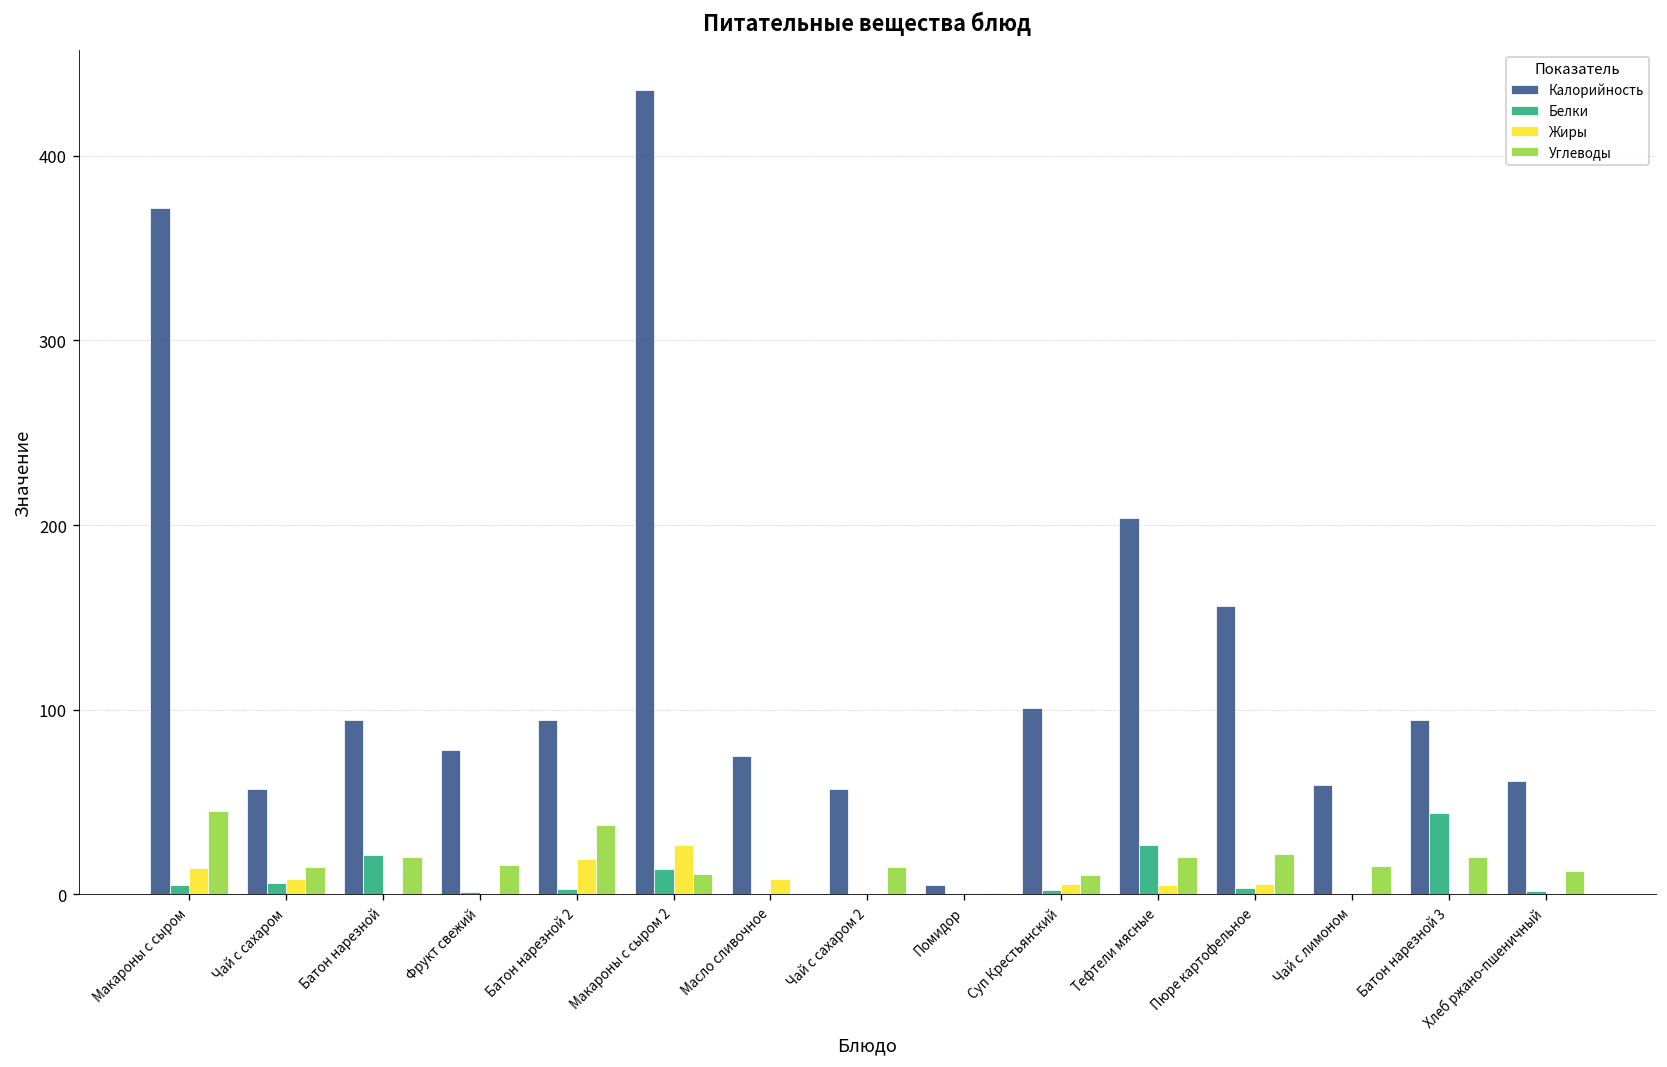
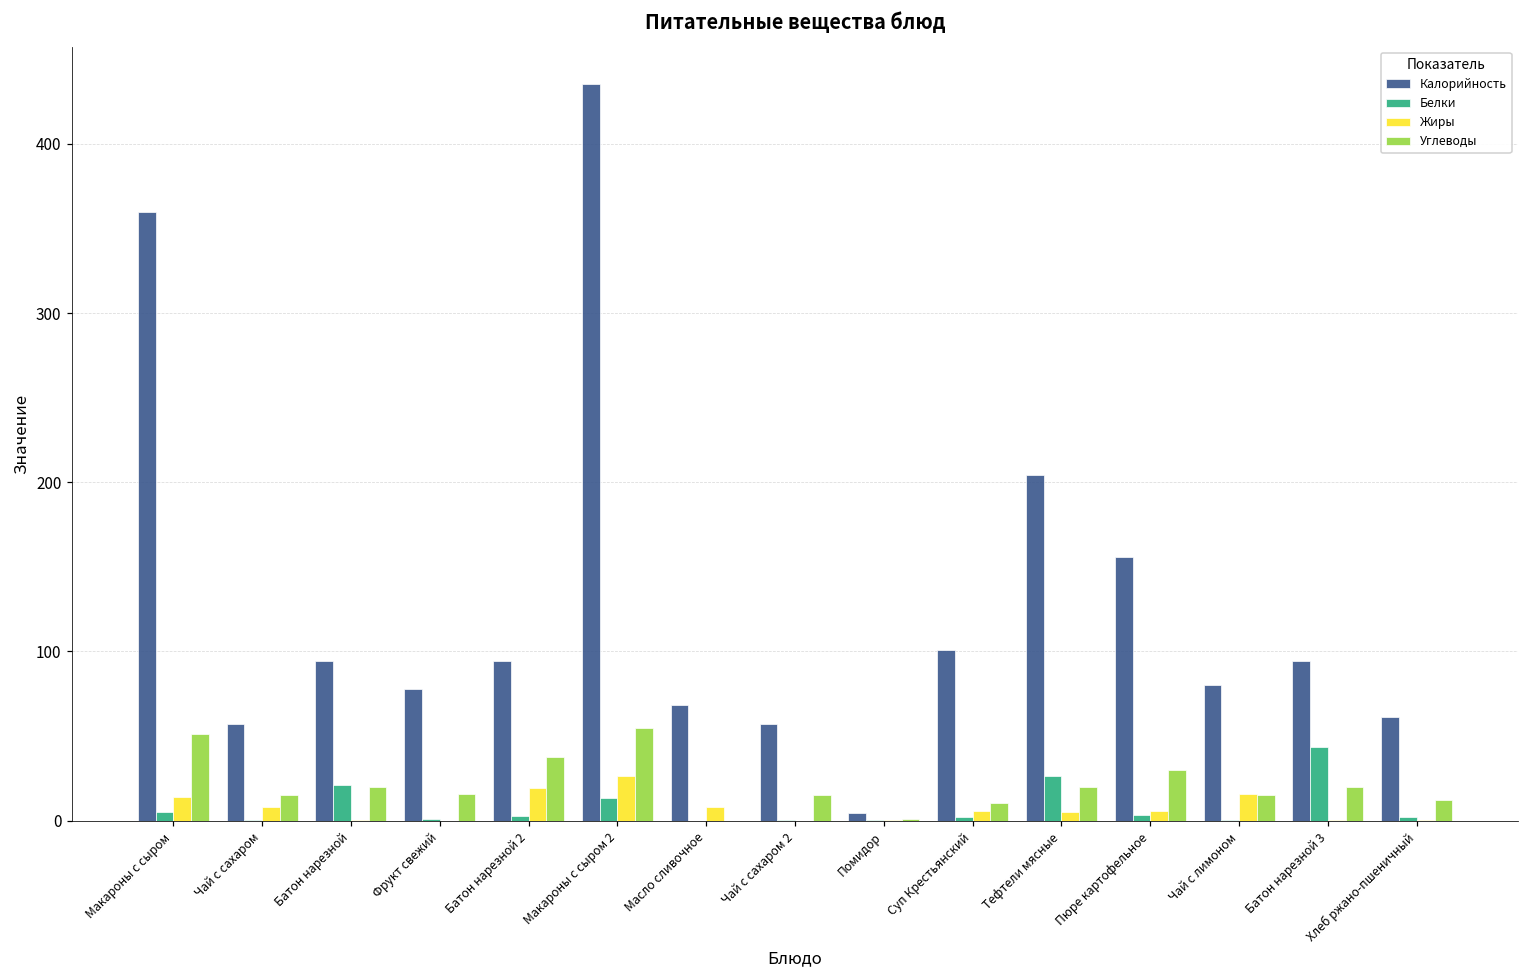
Калорийность, Макароны с сыром: 372 -> 360
Углеводы, Макароны с сыром: 45 -> 51
Белки, Чай с сахаром: 6 -> 0
Углеводы, Макароны с сыром 2: 11 -> 55
Калорийность, Масло сливочное: 75 -> 69
Углеводы, Пюре картофельное: 22 -> 30
Калорийность, Чай с лимоном: 59 -> 80
Жиры, Чай с лимоном: 0 -> 16
